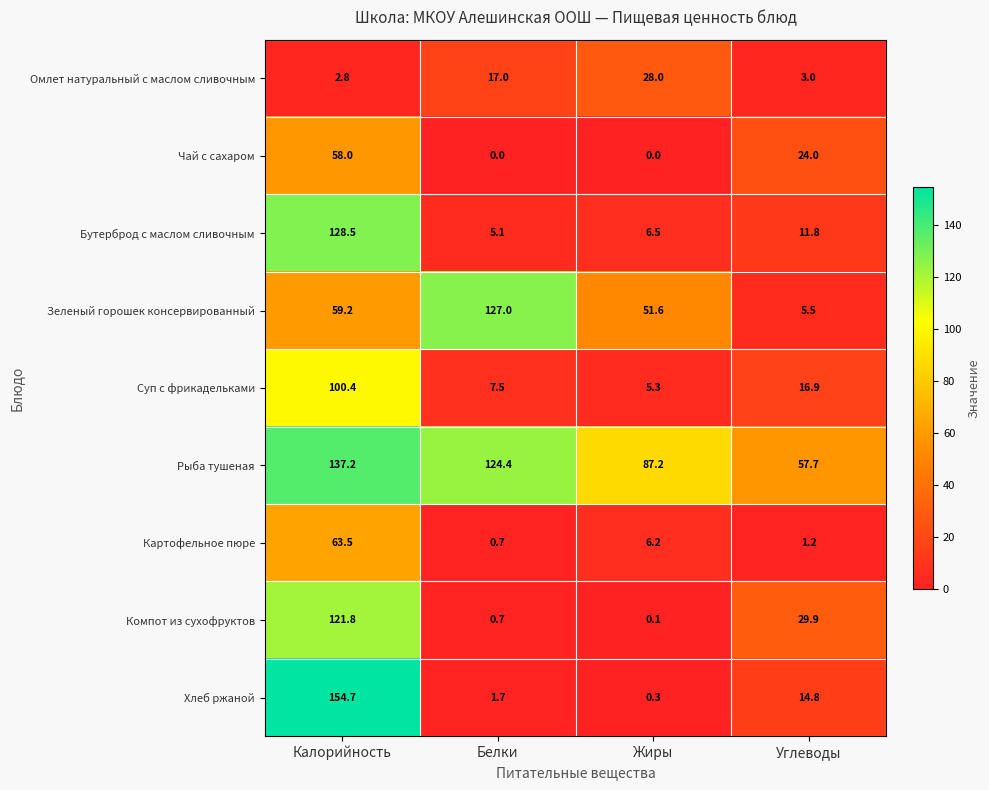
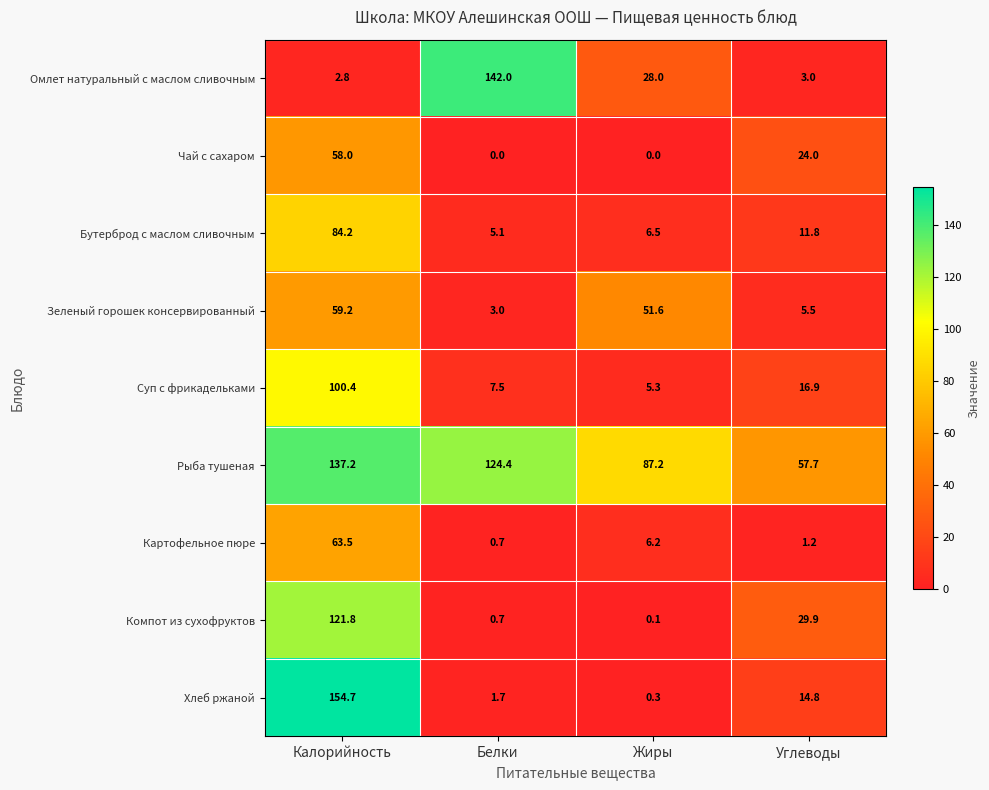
Омлет натуральный с маслом сливочным, Белки: 17.0 -> 142.0
Бутерброд с маслом сливочным, Калорийность: 128.5 -> 84.2
Зеленый горошек консервированный, Белки: 127.0 -> 3.0
